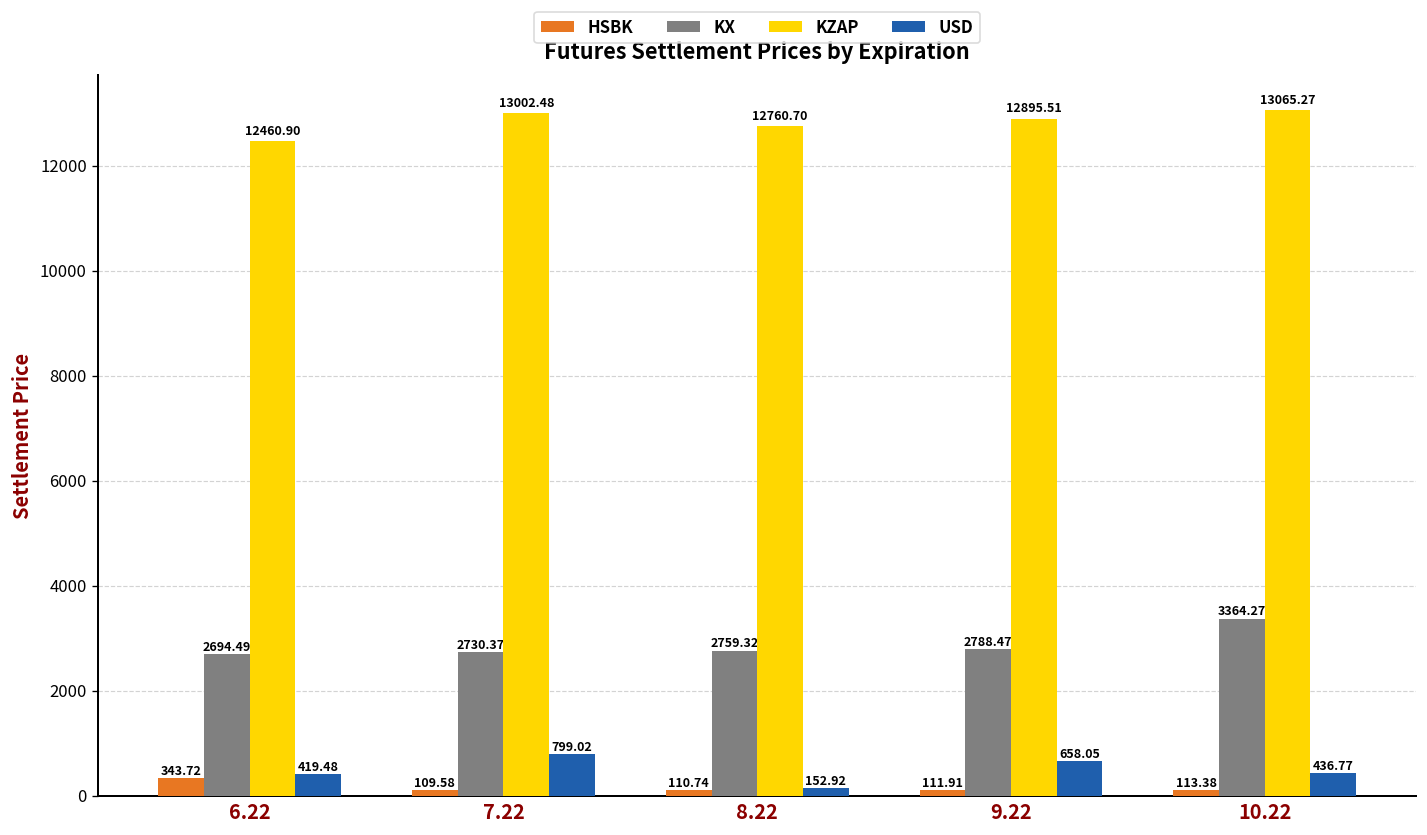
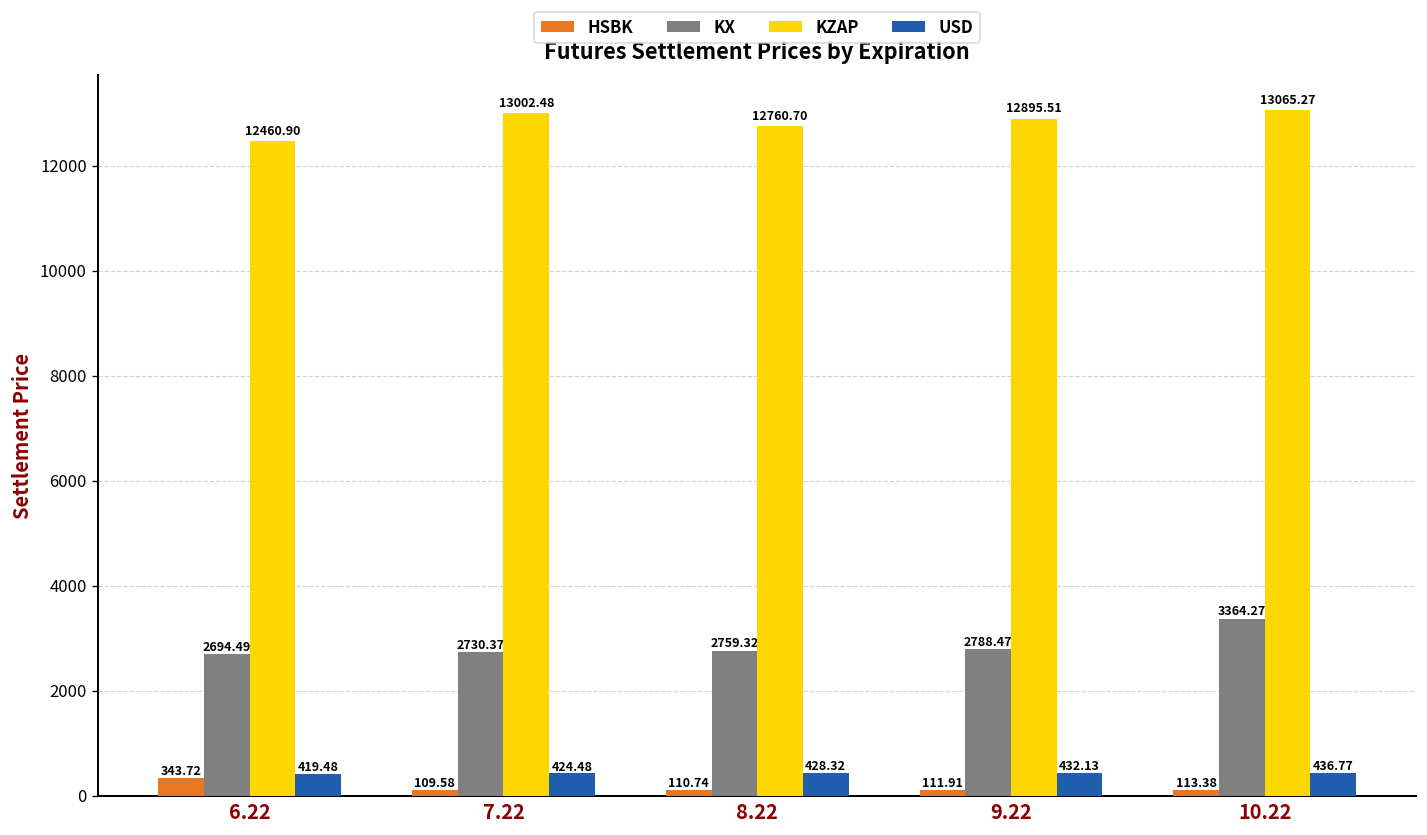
USD, 7.22: 799.02 -> 424.48
USD, 8.22: 152.92 -> 428.32
USD, 9.22: 658.05 -> 432.13
